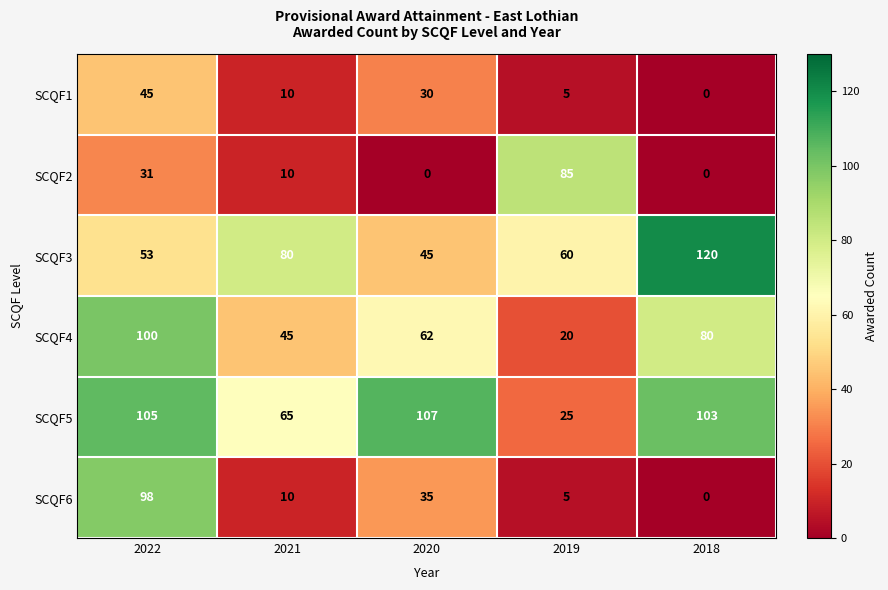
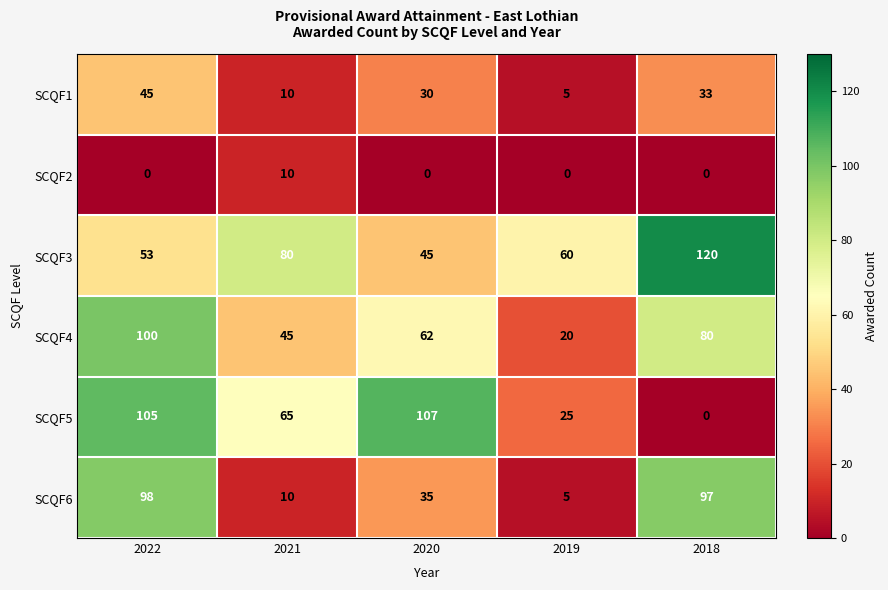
SCQF1, 2018: 0 -> 33
SCQF2, 2022: 31 -> 0
SCQF2, 2019: 85 -> 0
SCQF5, 2018: 103 -> 0
SCQF6, 2018: 0 -> 97
